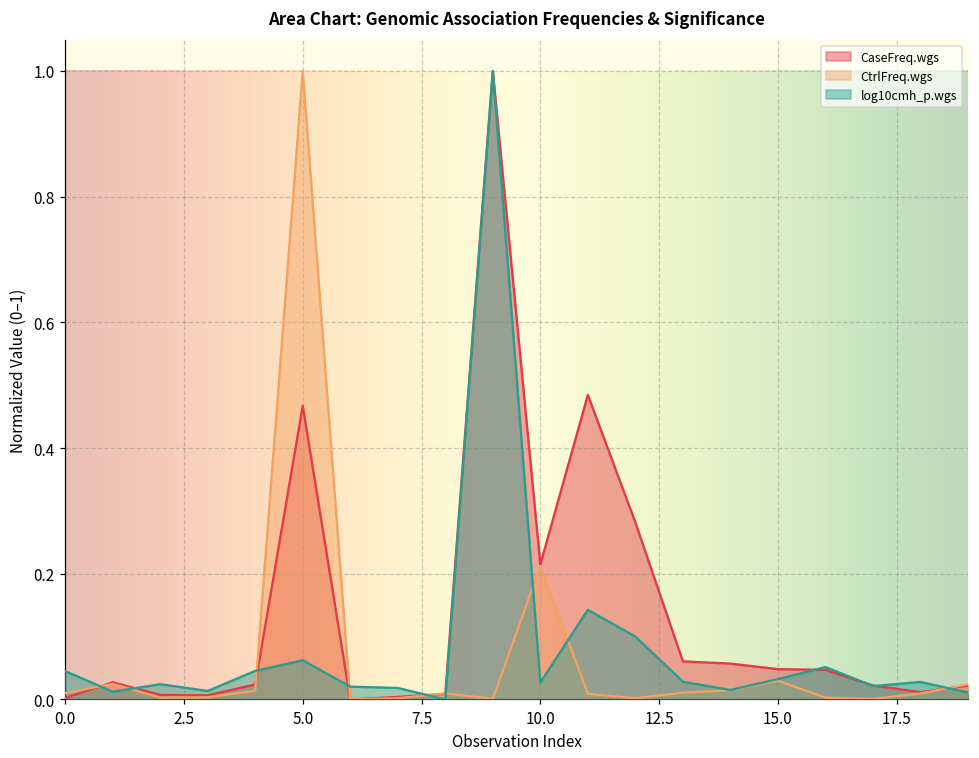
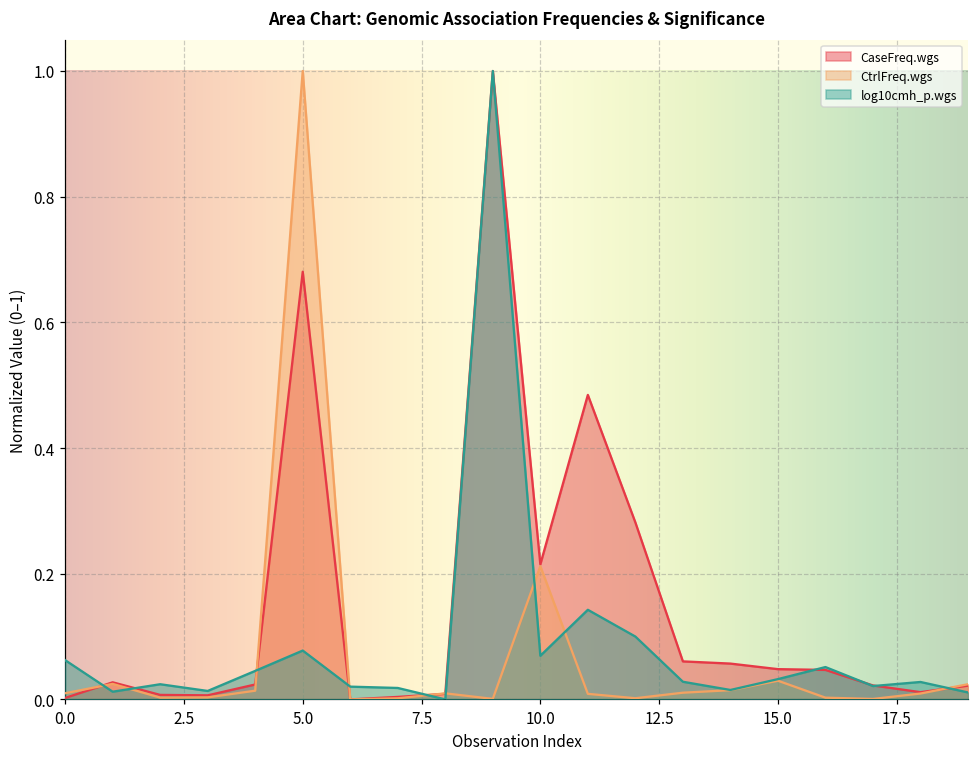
log10cmh_p.wgs, 0.0: 0.05 -> 0.06
CaseFreq.wgs, 5.0: 0.47 -> 0.68
log10cmh_p.wgs, 5.0: 0.06 -> 0.08
log10cmh_p.wgs, 10.0: 0.03 -> 0.07
